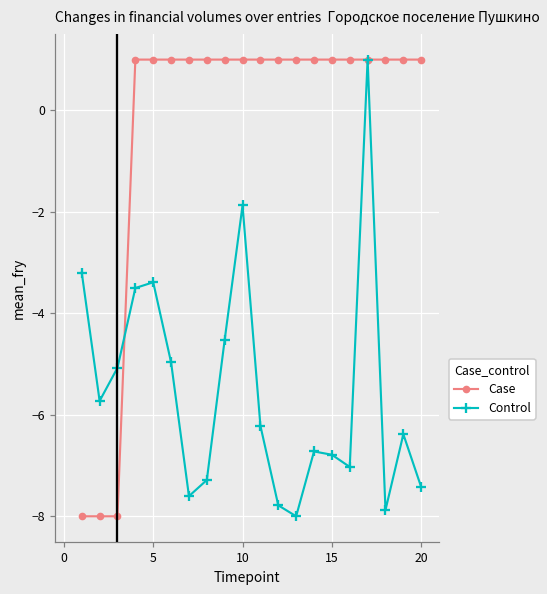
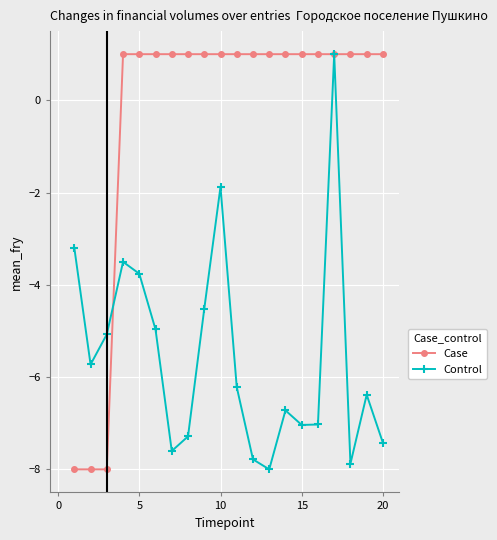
Control, 5: -3.4 -> -3.8
Control, 15: -6.8 -> -7.0
